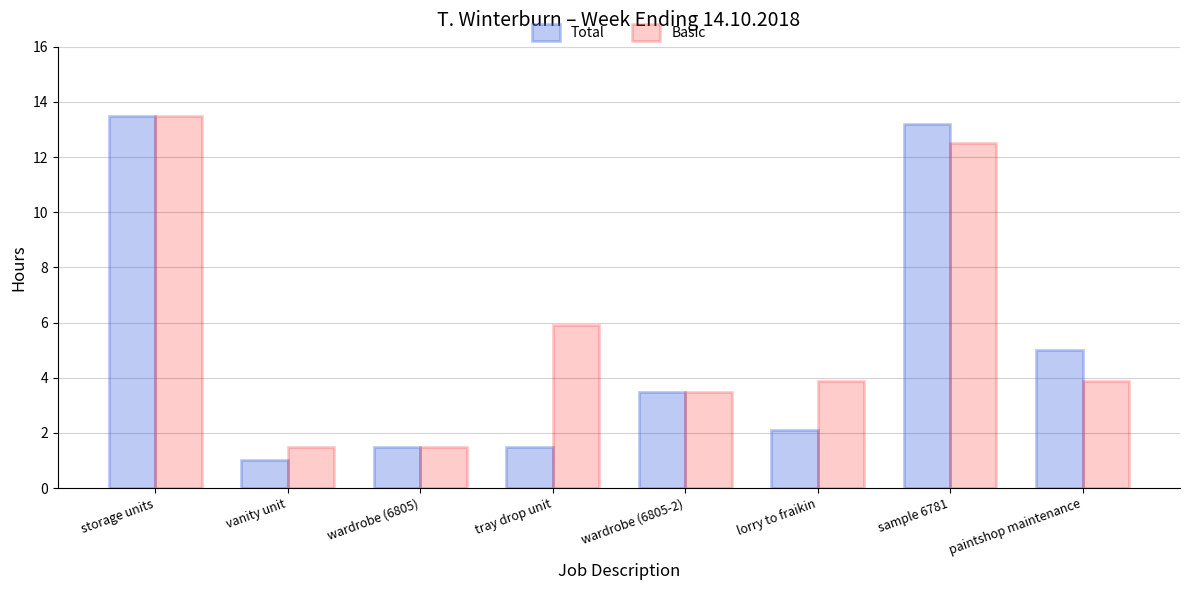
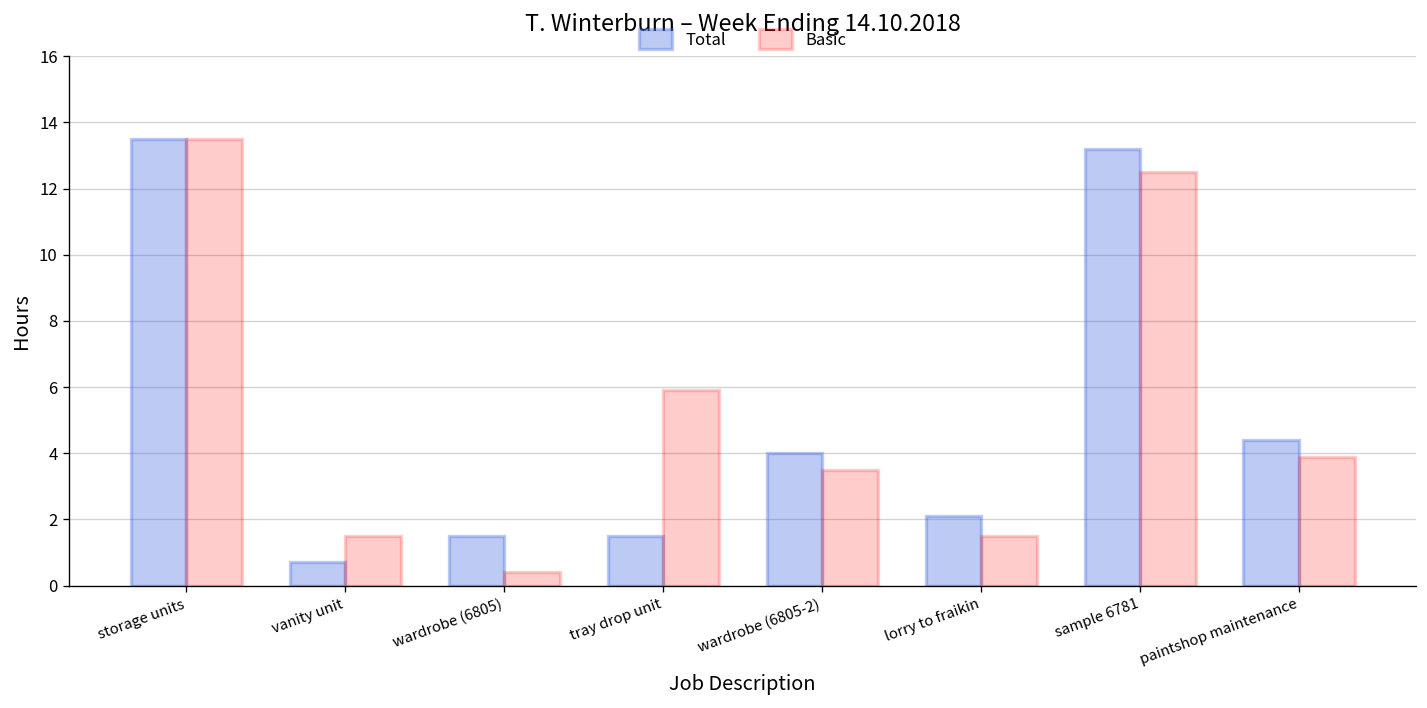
Total, vanity unit: 1.0 -> 0.7
Basic, wardrobe (6805): 1.5 -> 0.4
Total, wardrobe (6805-2): 3.5 -> 4.0
Basic, lorry to fraikin: 3.9 -> 1.5
Total, paintshop maintenance: 5.0 -> 4.4
